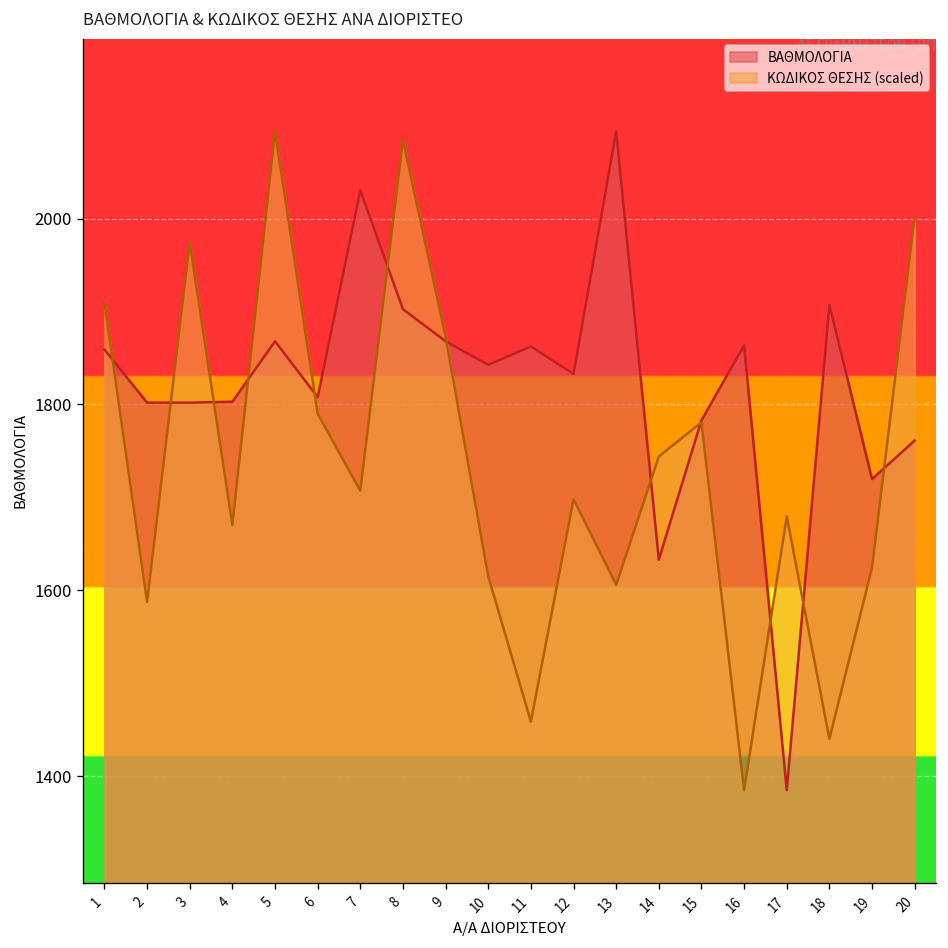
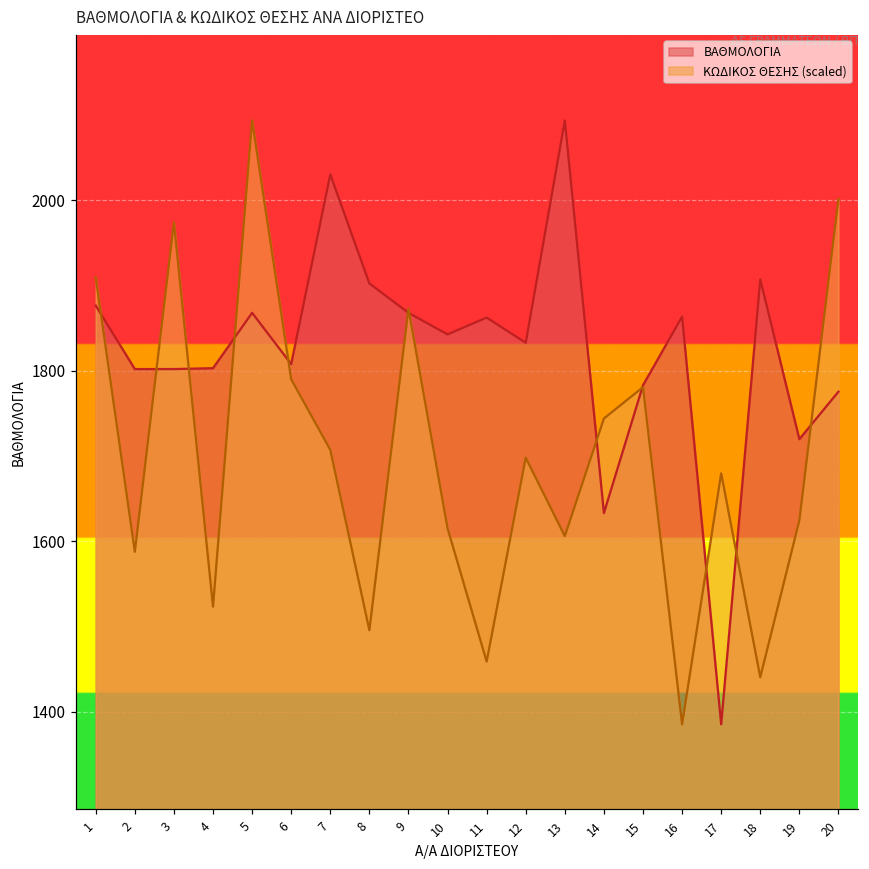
ΒΑΘΜΟΛΟΓΙΑ, 1: 1860 -> 1880
ΚΩΔΙΚΟΣ ΘΕΣΗΣ (scaled), 4: 1670 -> 1520
ΚΩΔΙΚΟΣ ΘΕΣΗΣ (scaled), 8: 2080 -> 1500
ΒΑΘΜΟΛΟΓΙΑ, 20: 1760 -> 1780
